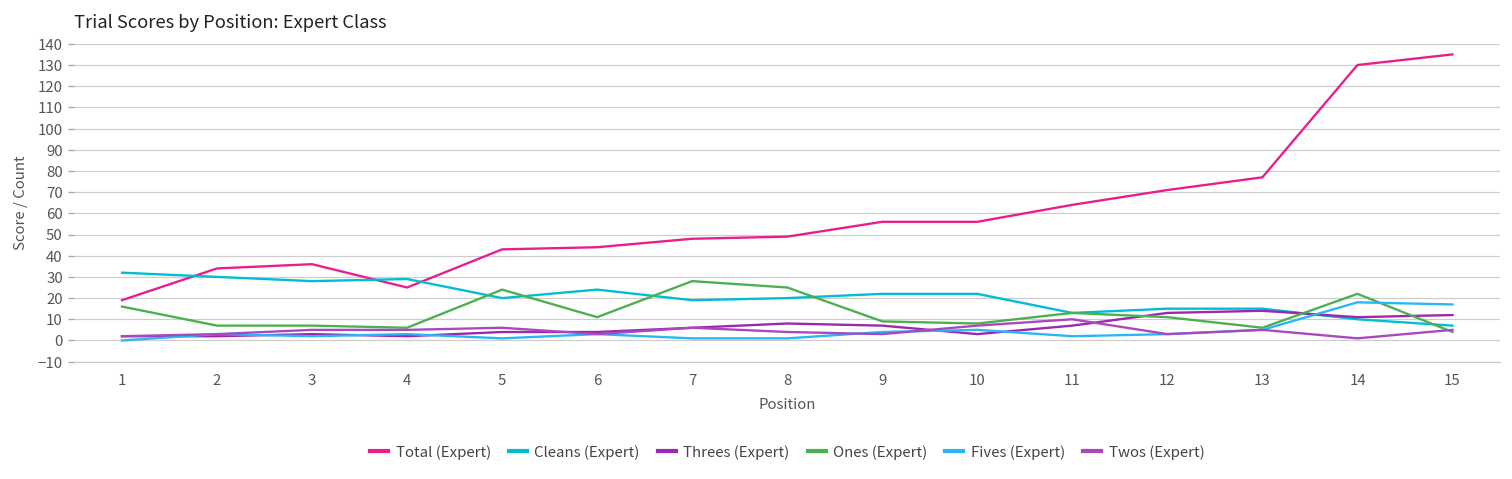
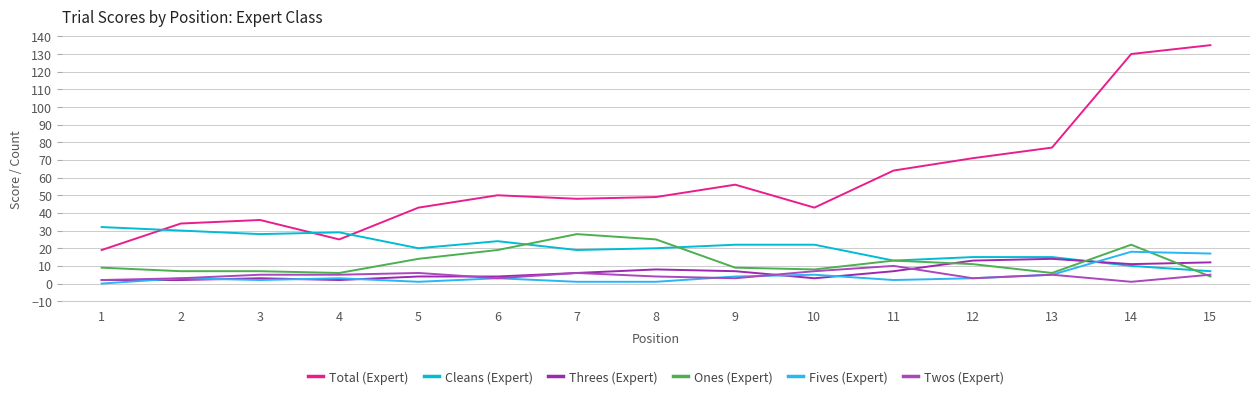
Ones (Expert), 1: 16 -> 9
Ones (Expert), 5: 24 -> 14
Total (Expert), 6: 44 -> 50
Ones (Expert), 6: 11 -> 19
Total (Expert), 10: 56 -> 43
